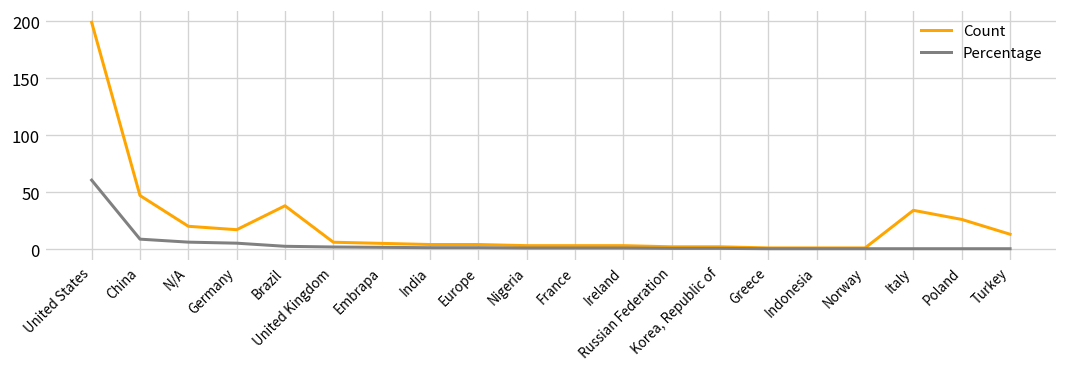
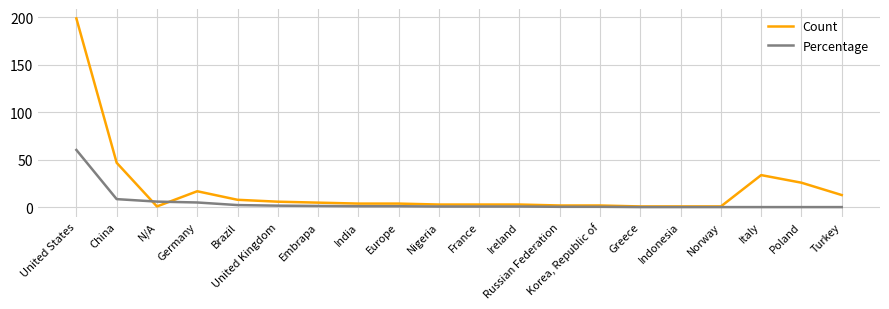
Count, N/A: 20 -> 0
Count, Brazil: 40 -> 10
